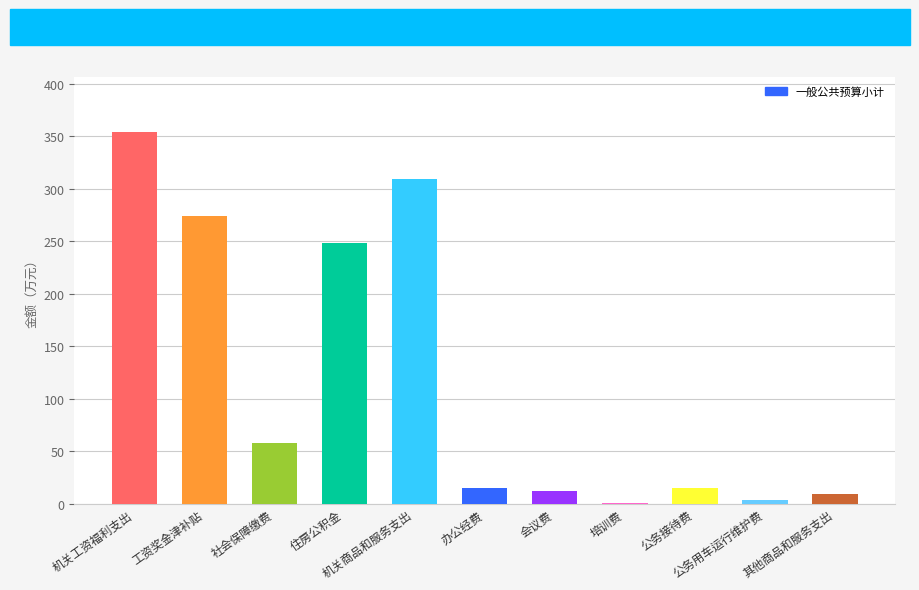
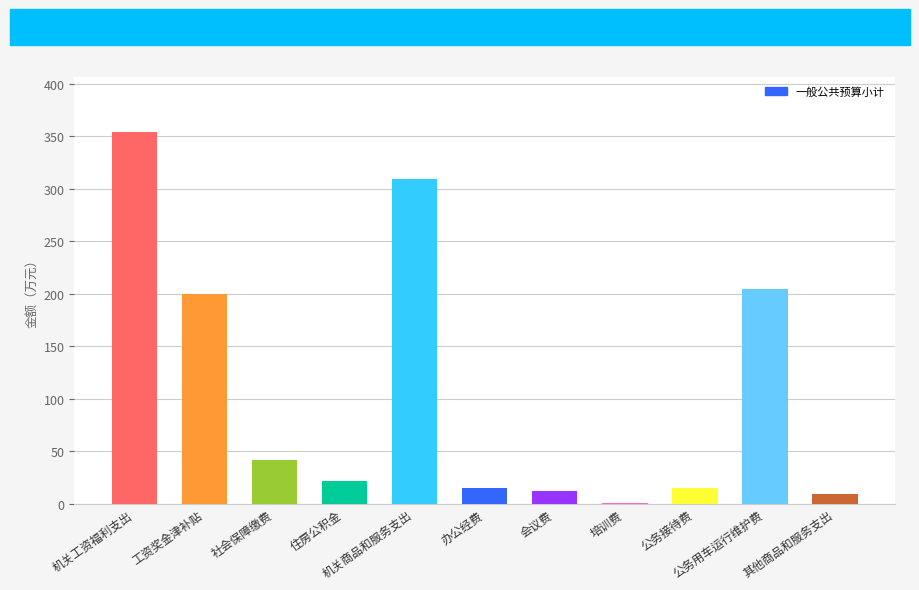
工资奖金津补贴: 274 -> 200
社会保障缴费: 58 -> 42
住房公积金: 248 -> 22
公务用车运行维护费: 4 -> 205
